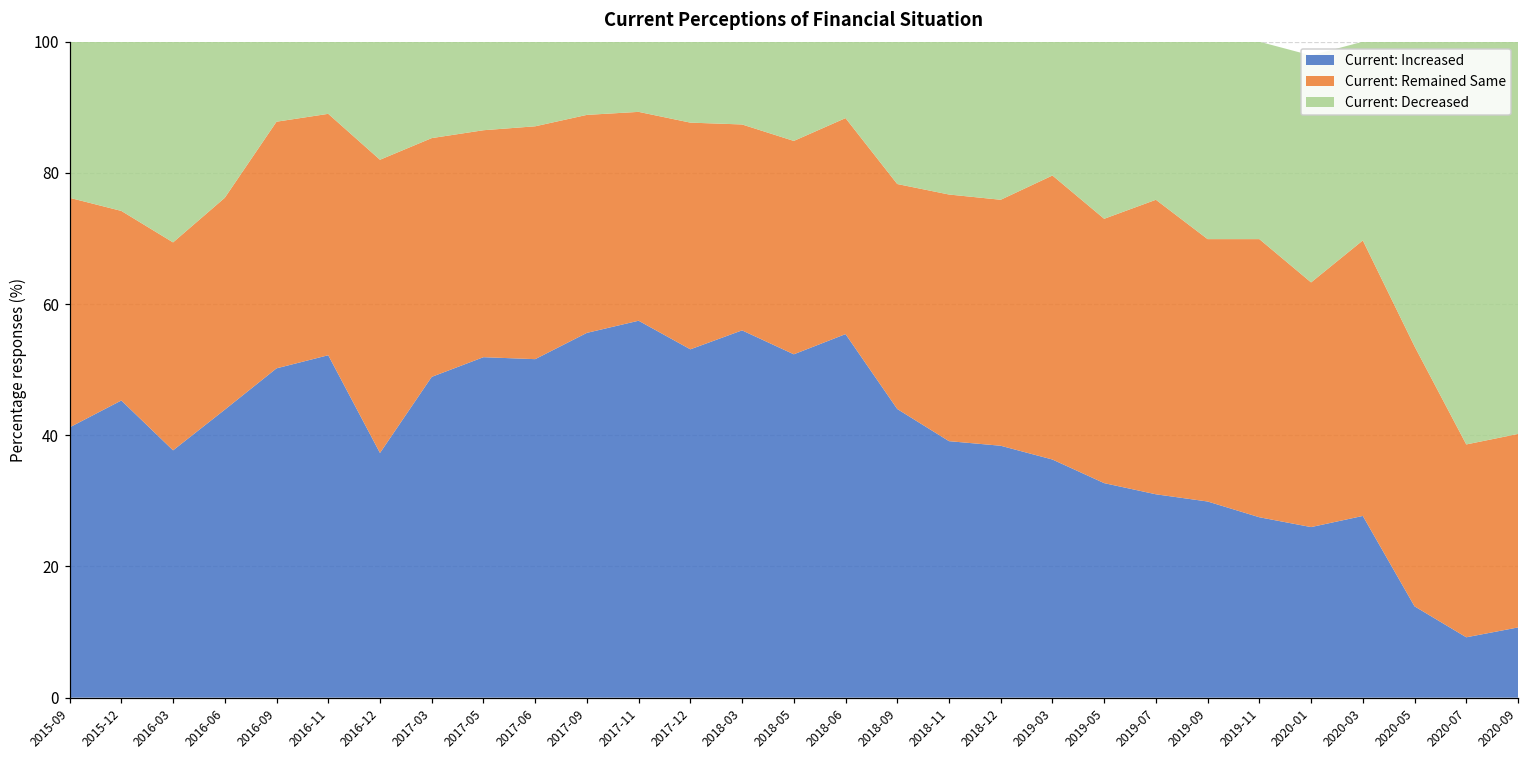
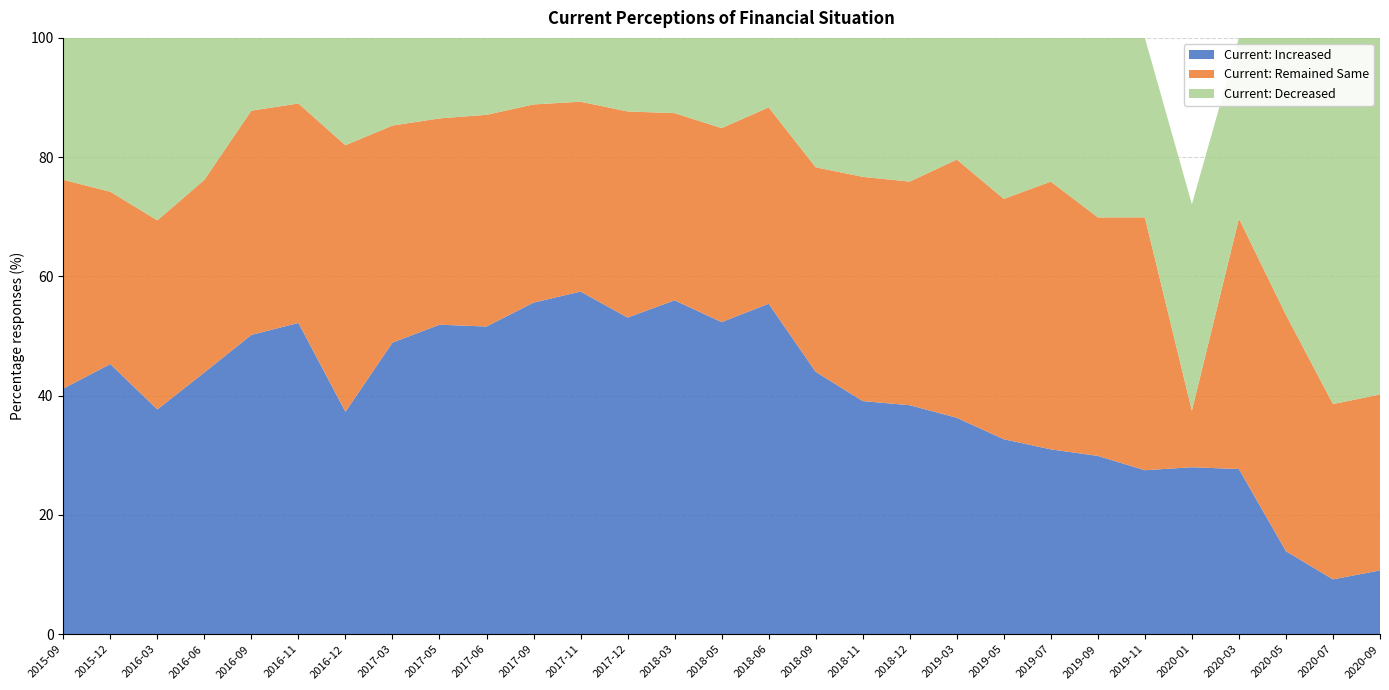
Current: Increased, 2020-01: 26 -> 28
Current: Remained Same, 2020-01: 37 -> 10
